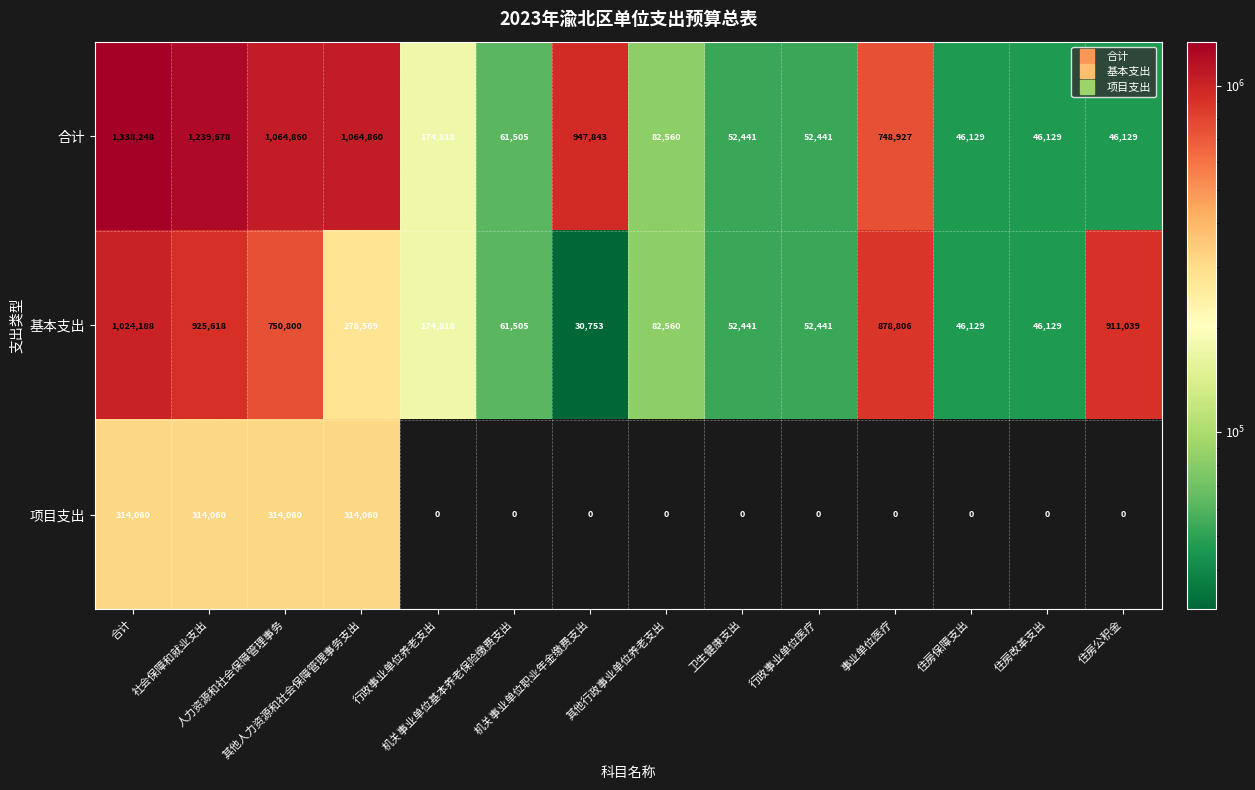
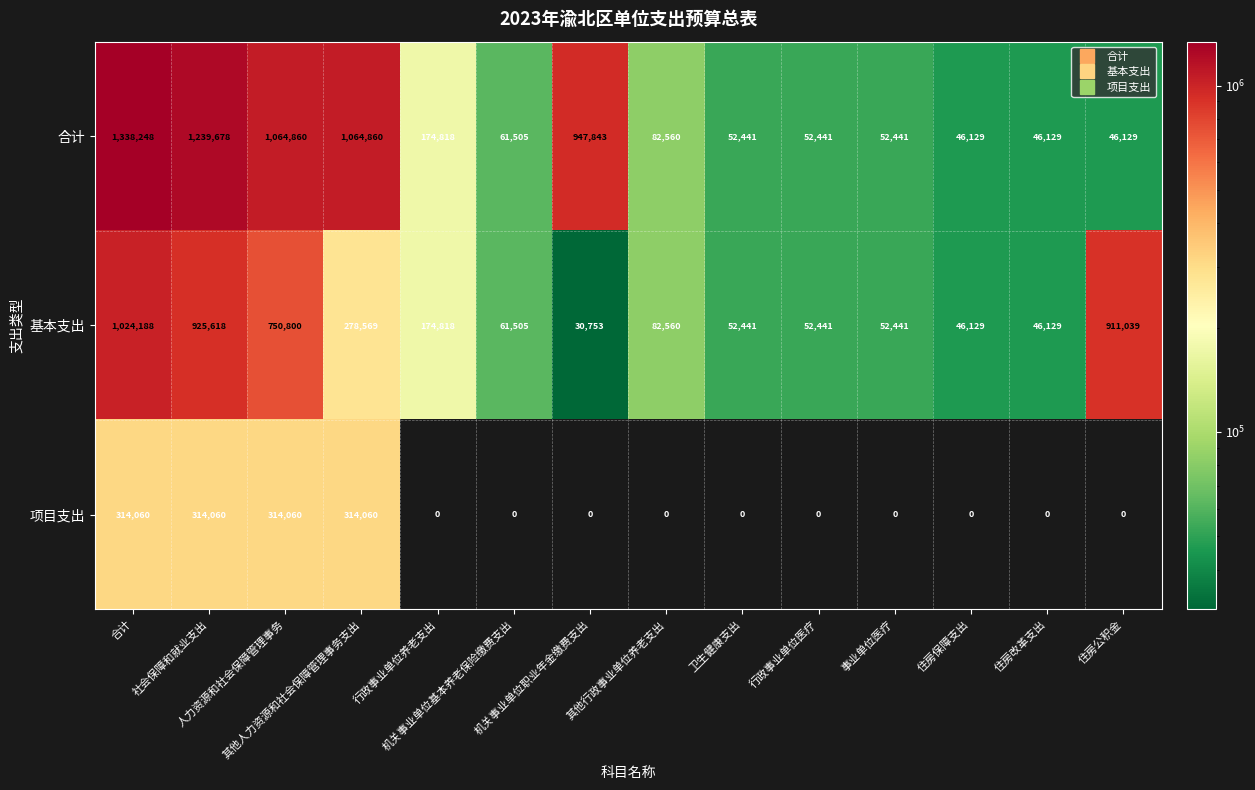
合计, 事业单位医疗: 748,927 -> 52,441
基本支出, 事业单位医疗: 878,806 -> 52,441
